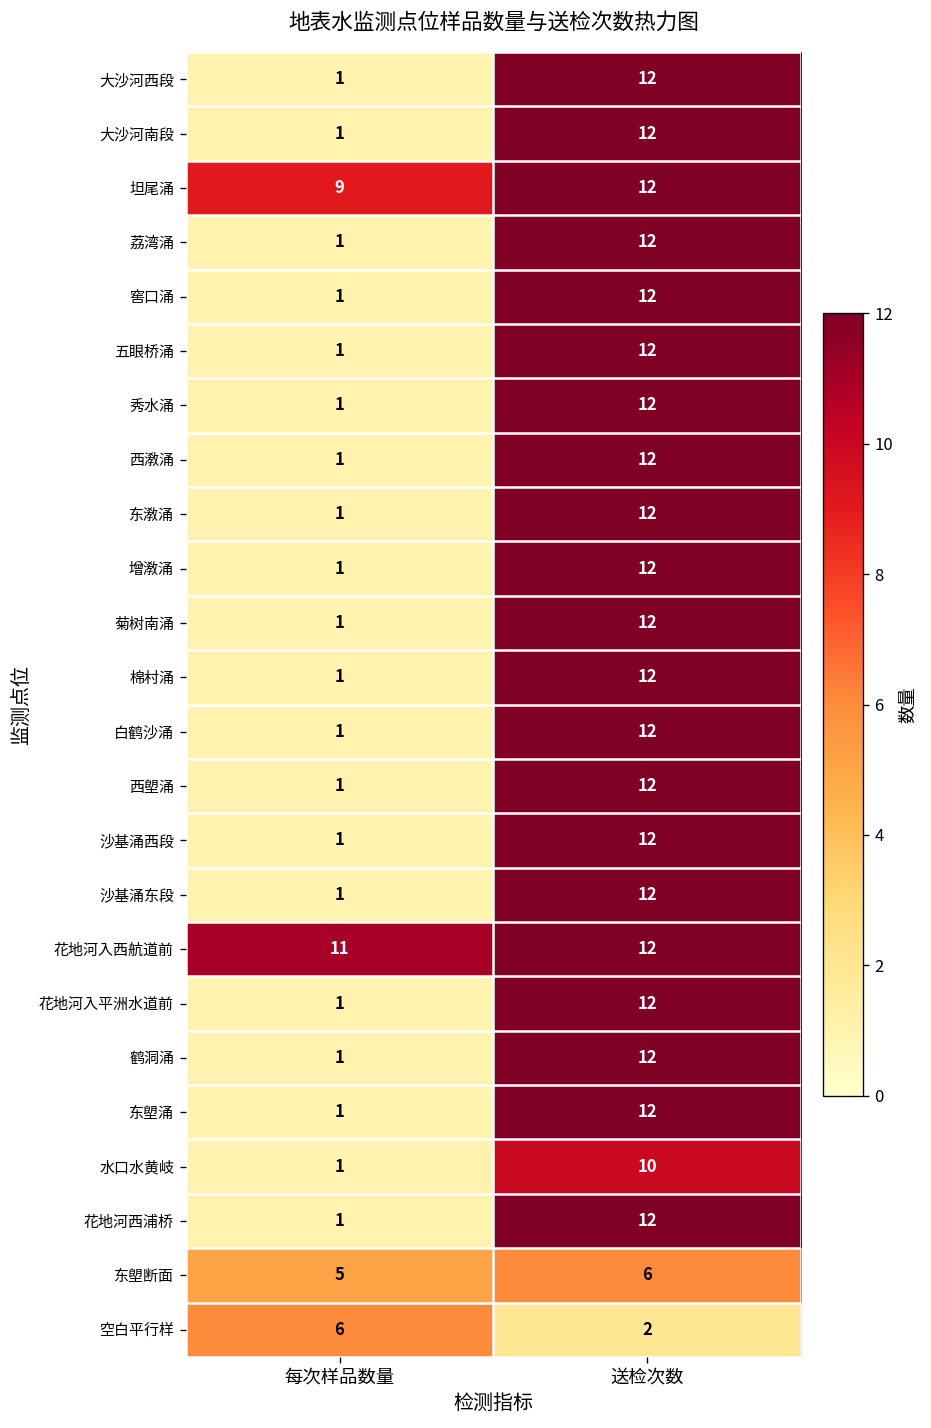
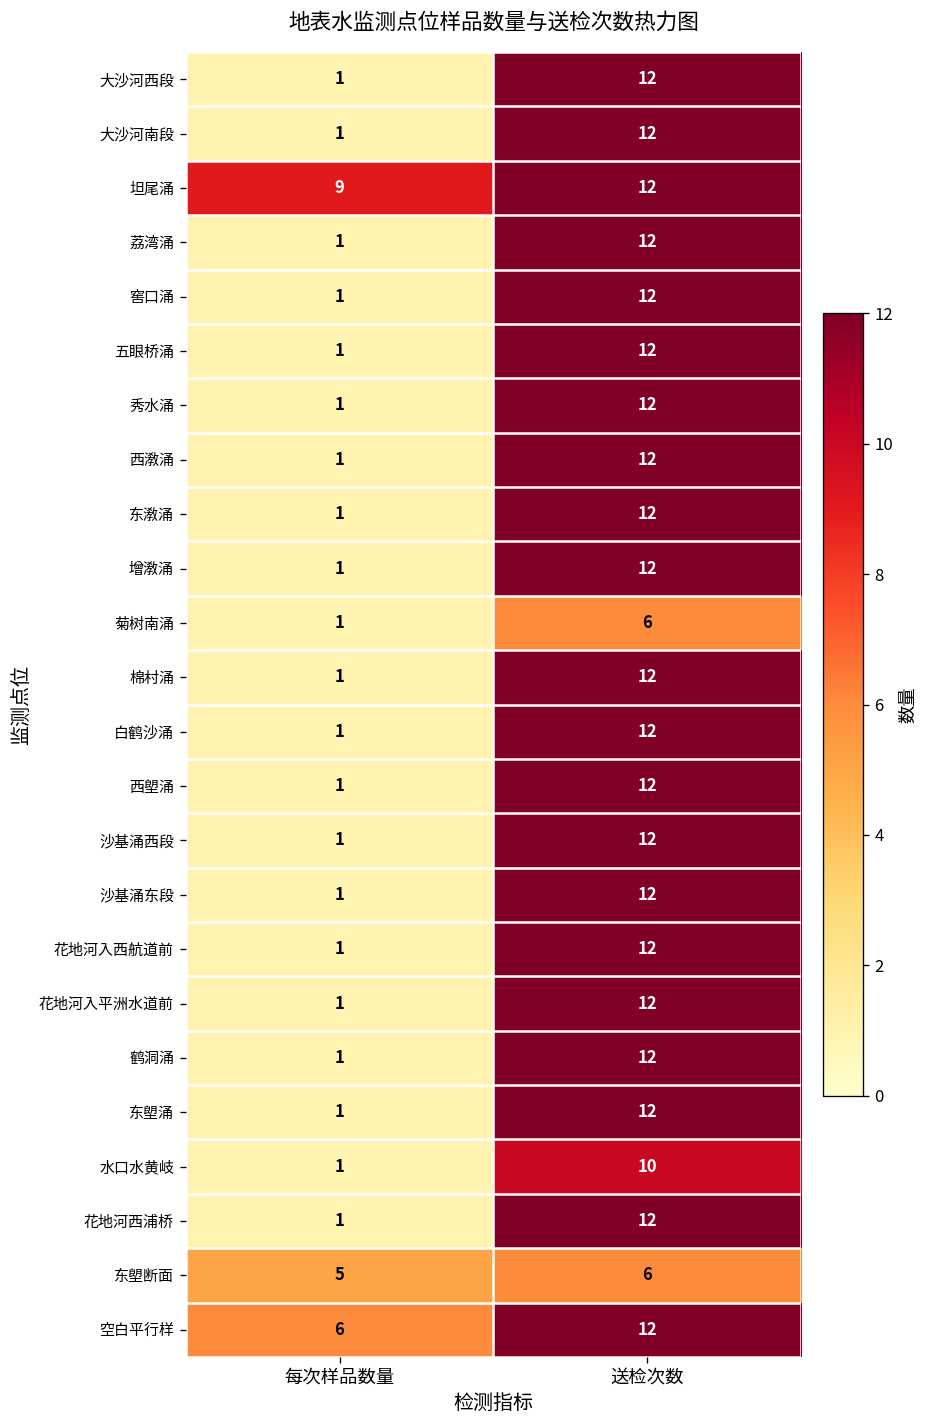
菊树南涌, 送检次数: 12 -> 6
花地河入西航道前, 每次样品数量: 11 -> 1
空白平行样, 送检次数: 2 -> 12
